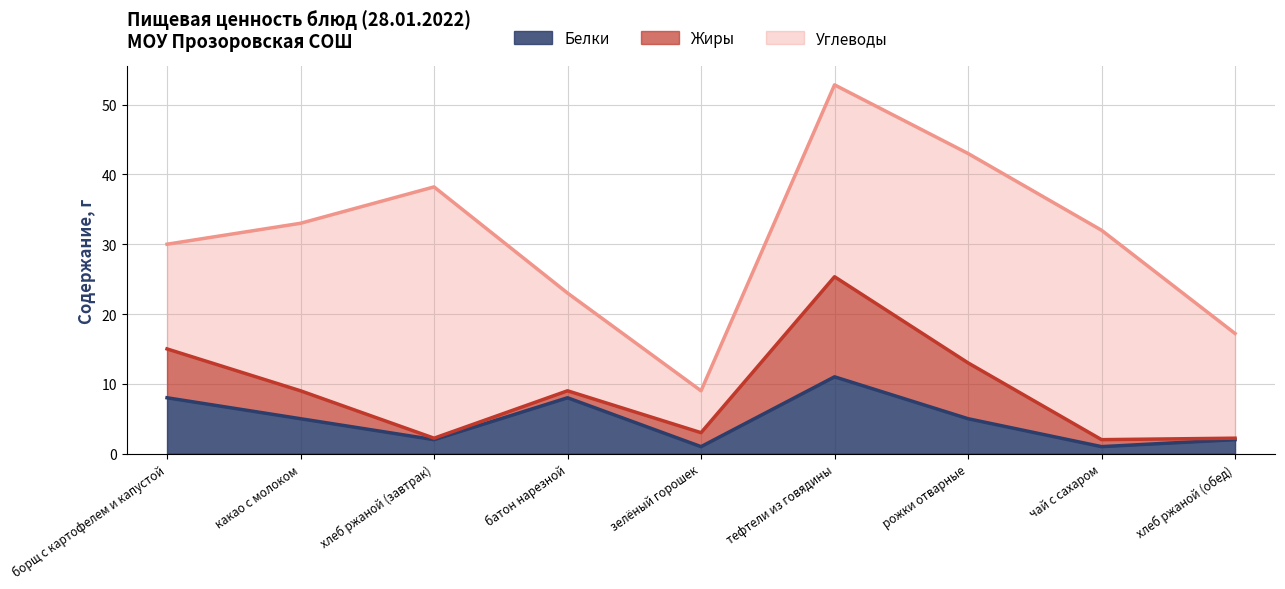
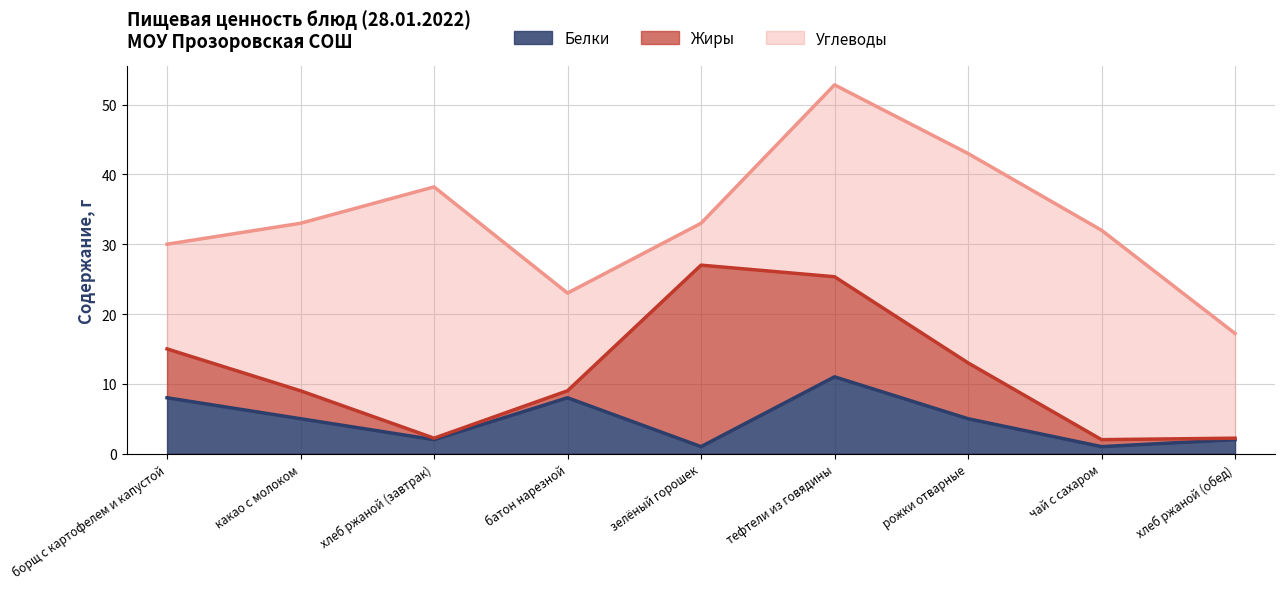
Жиры, зелёный горошек: 2 -> 26
